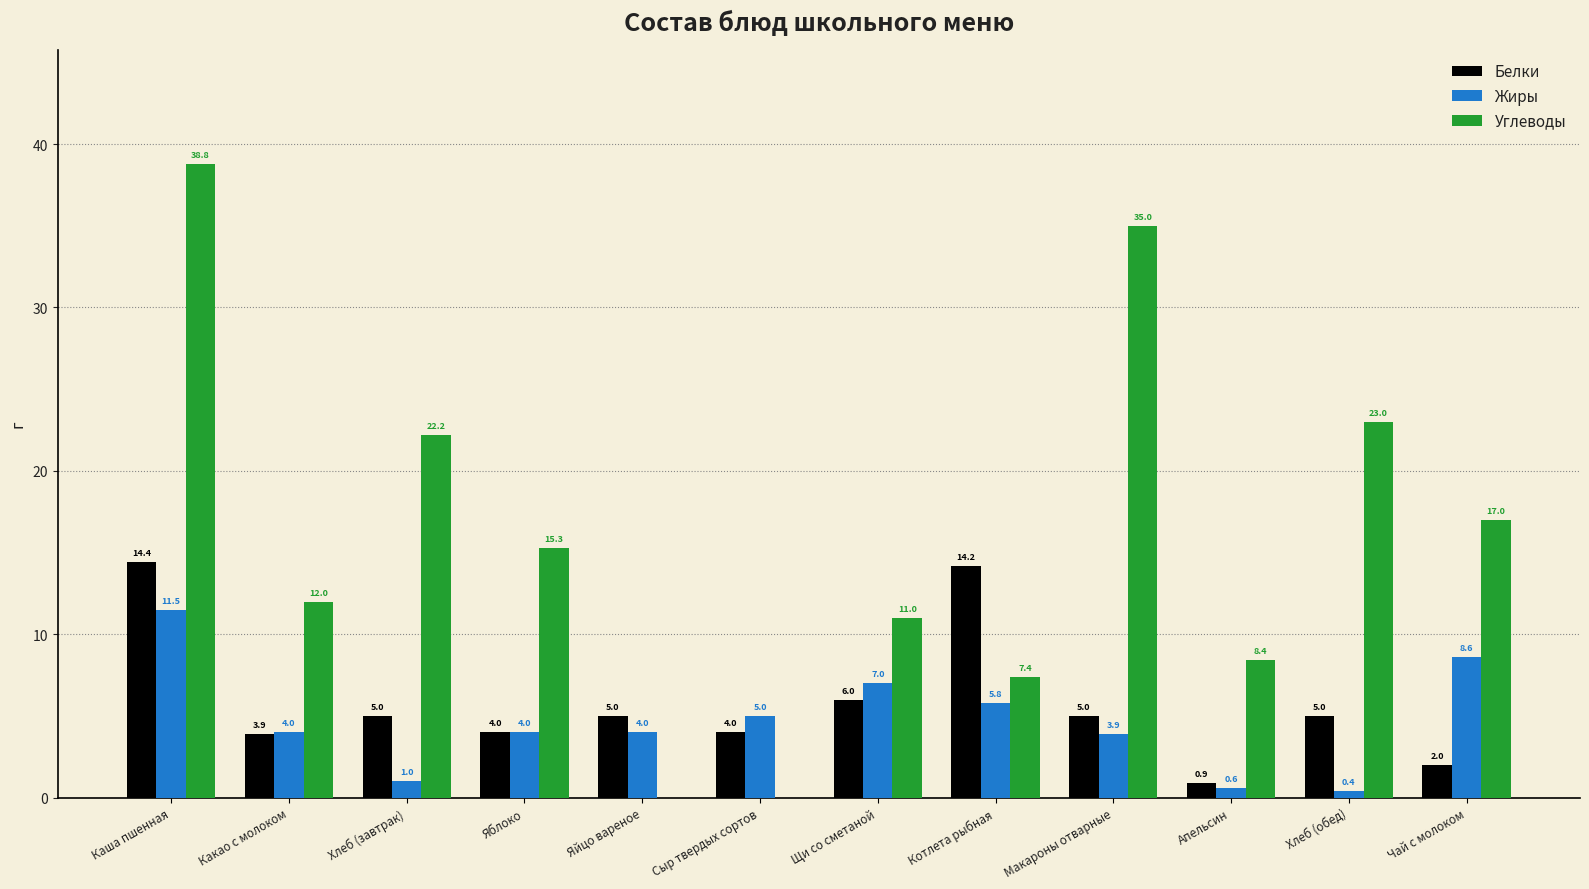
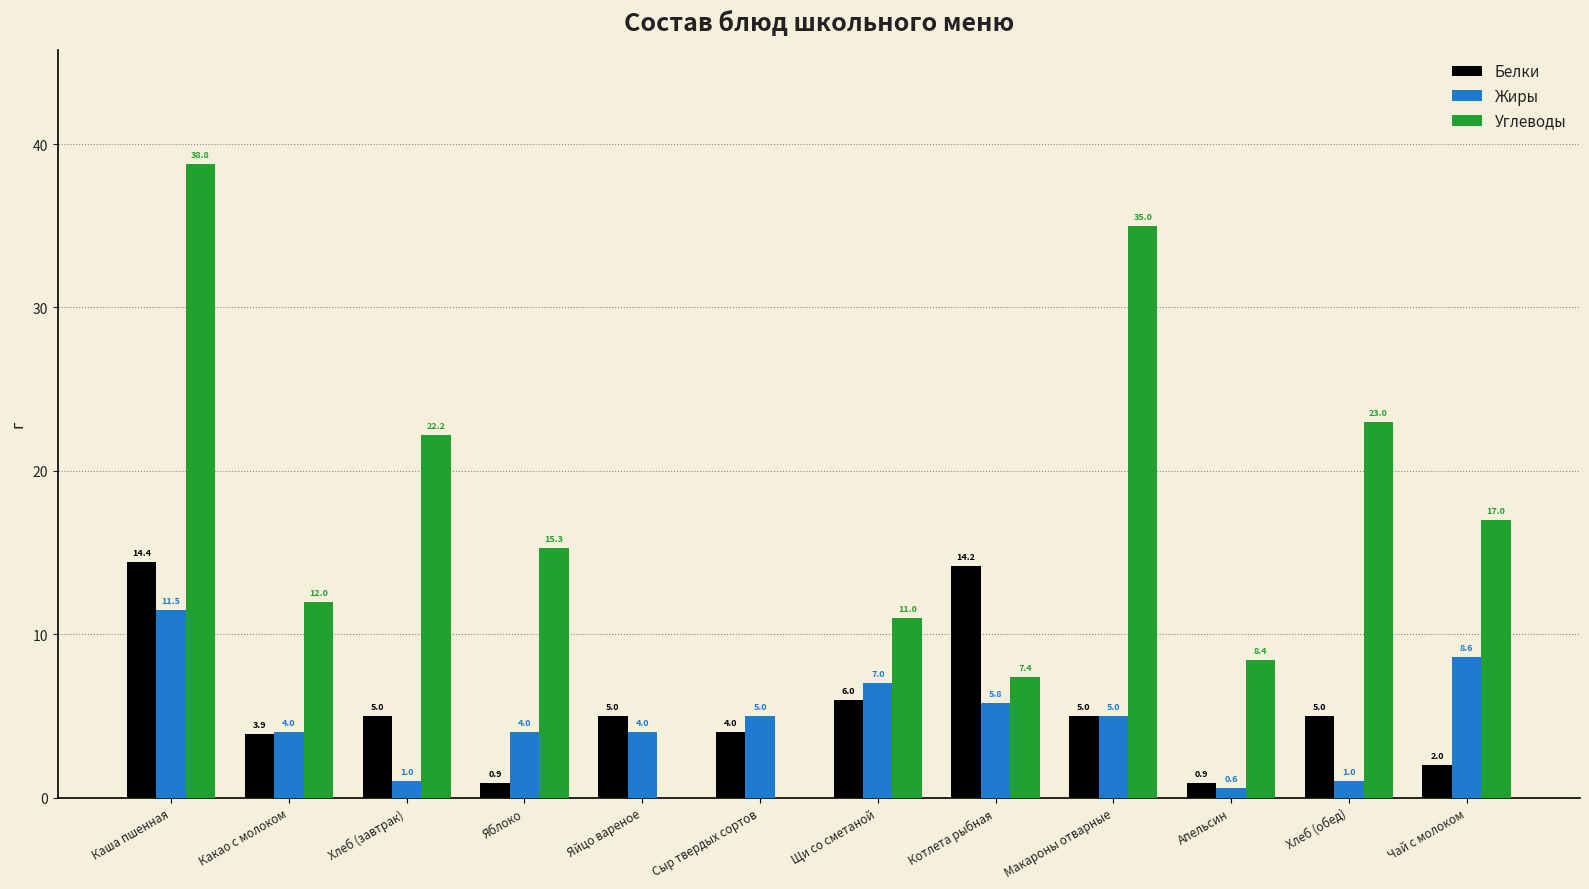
Белки, Яблоко: 4.0 -> 0.9
Жиры, Макароны отварные: 3.9 -> 5.0
Жиры, Хлеб (обед): 0.4 -> 1.0
